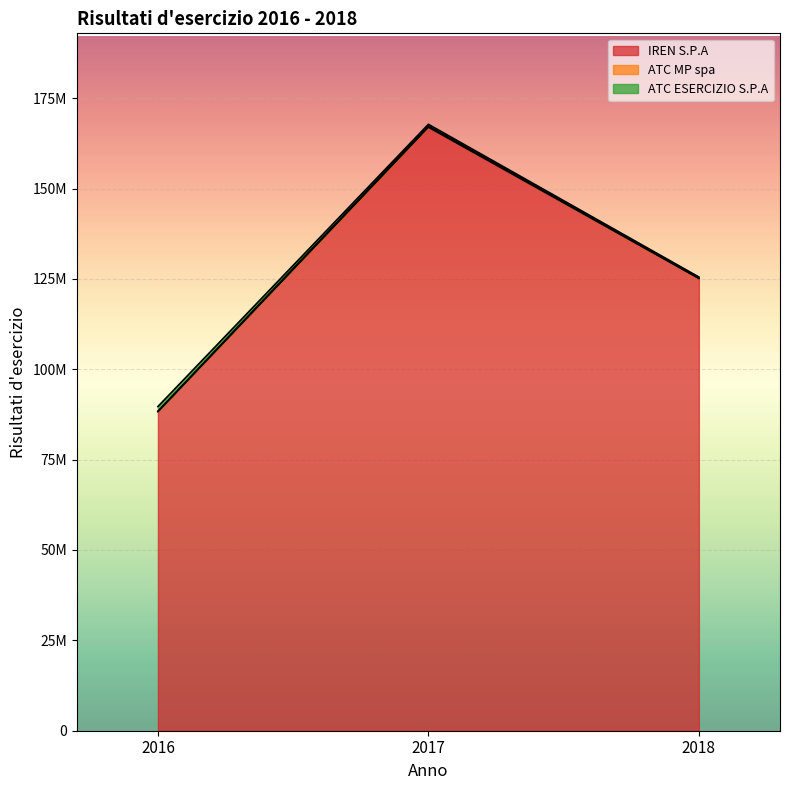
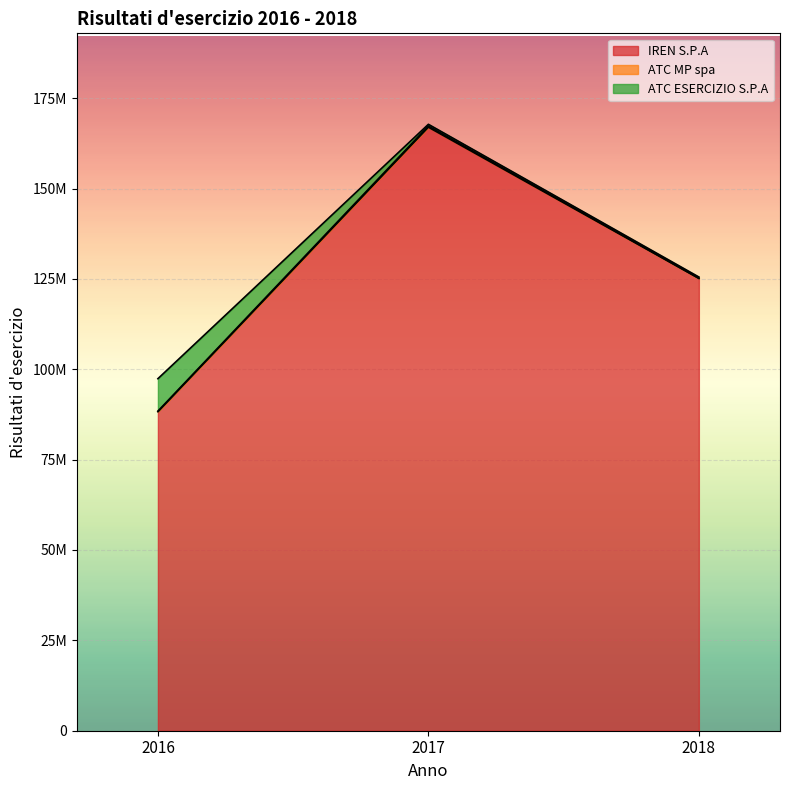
ATC ESERCIZIO S.P.A, 2016: 1000000 -> 9000000
